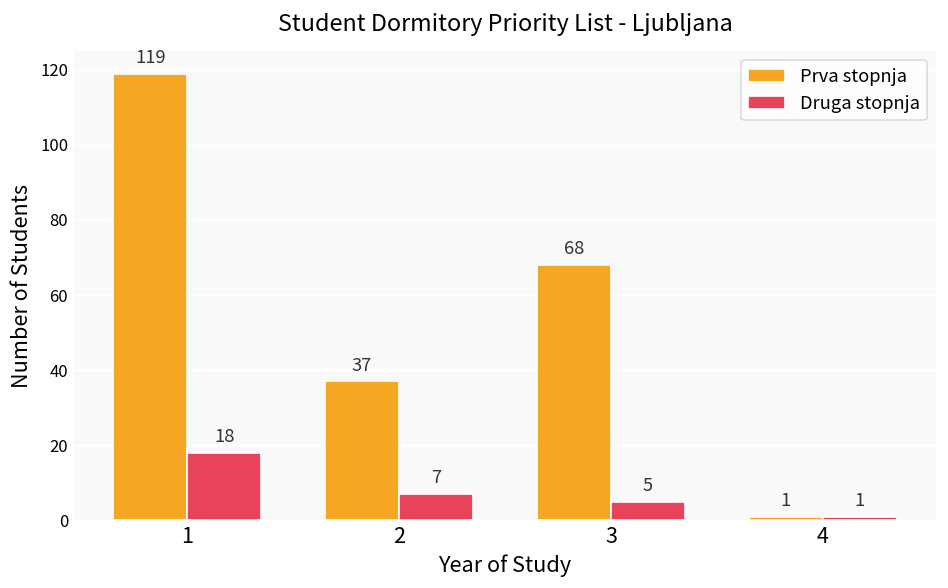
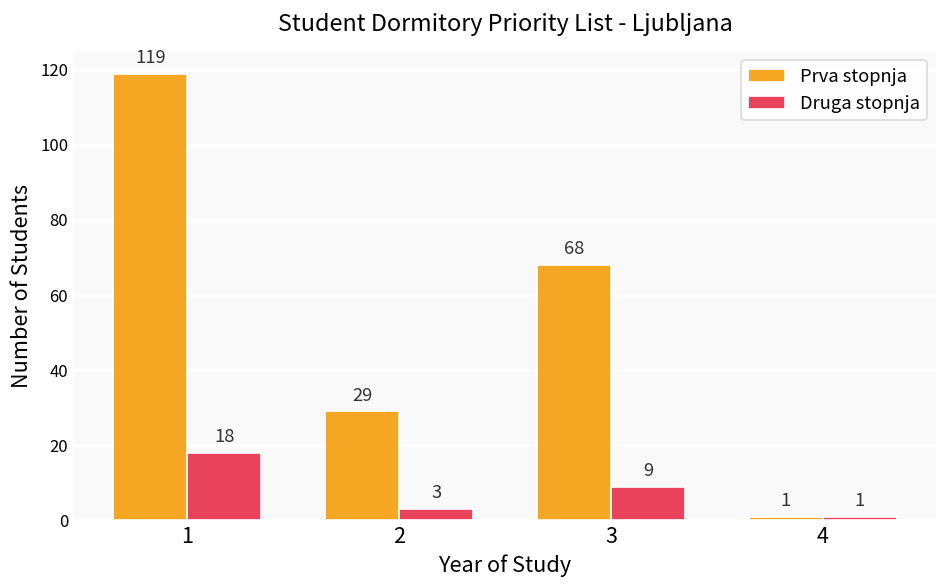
Prva stopnja, 2: 37 -> 29
Druga stopnja, 2: 7 -> 3
Druga stopnja, 3: 5 -> 9
